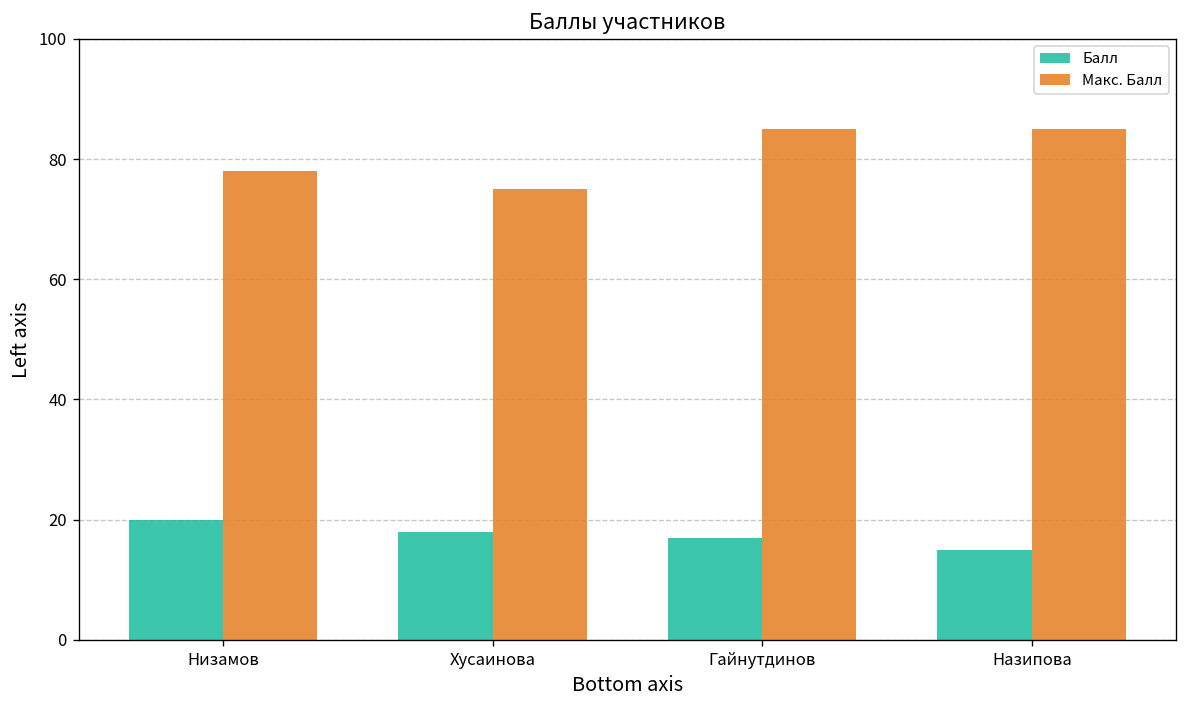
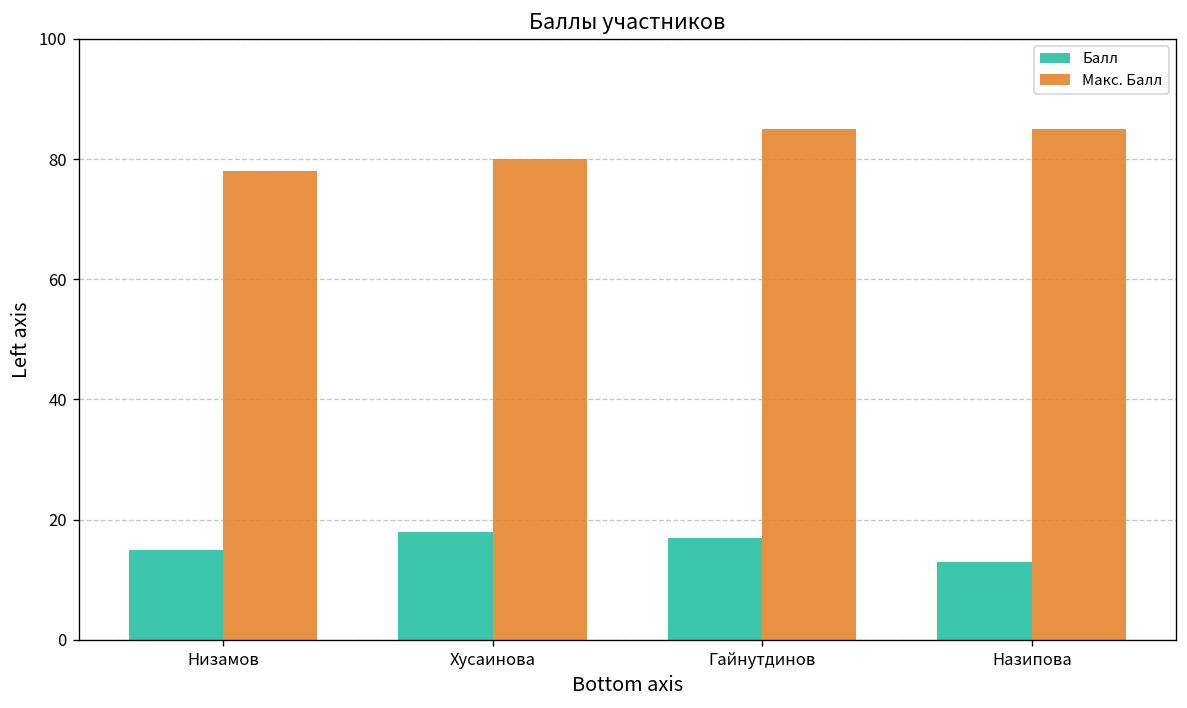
Балл, Низамов: 20 -> 15
Макс. Балл, Хусаинова: 75 -> 80
Балл, Назипова: 15 -> 13
